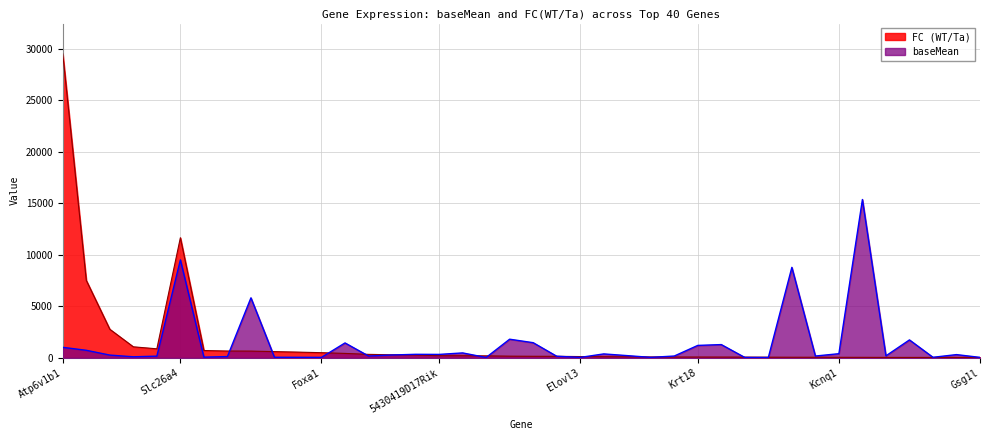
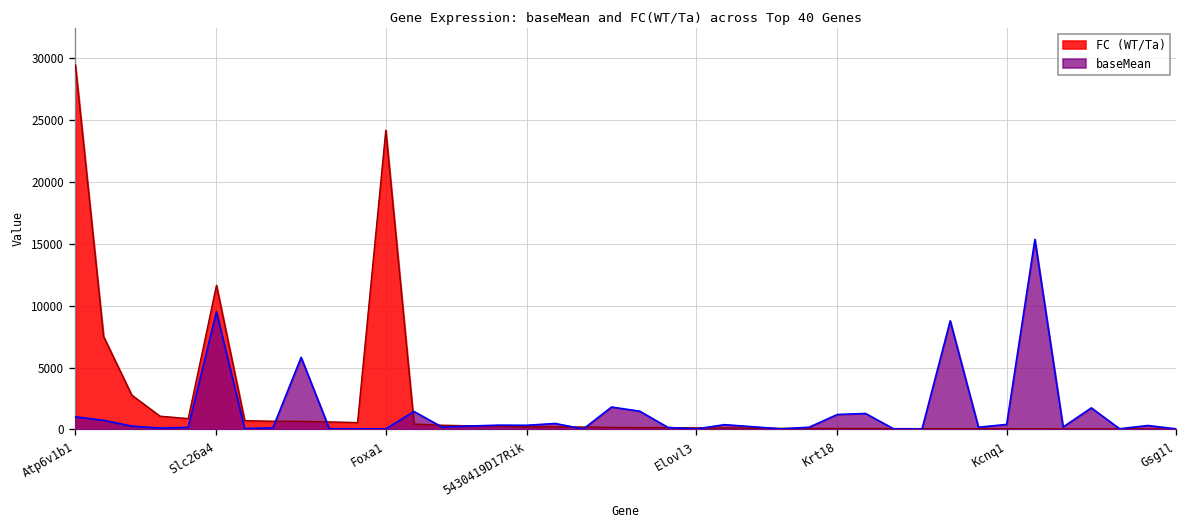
FC (WT/Ta), Foxa1: 500 -> 24200
